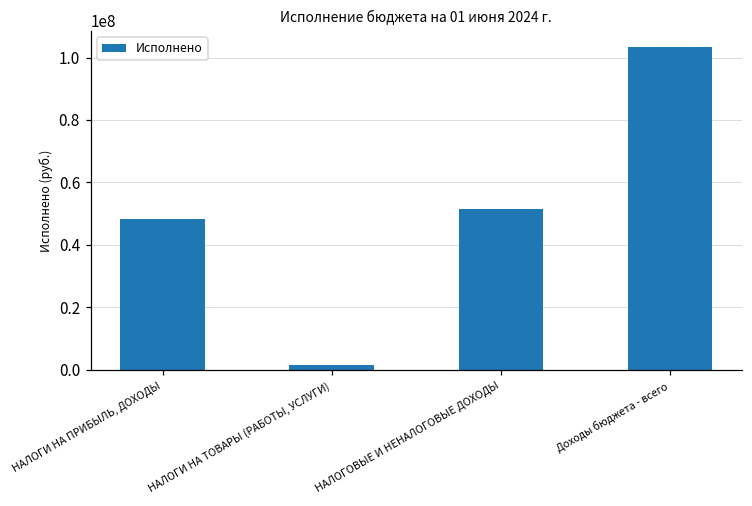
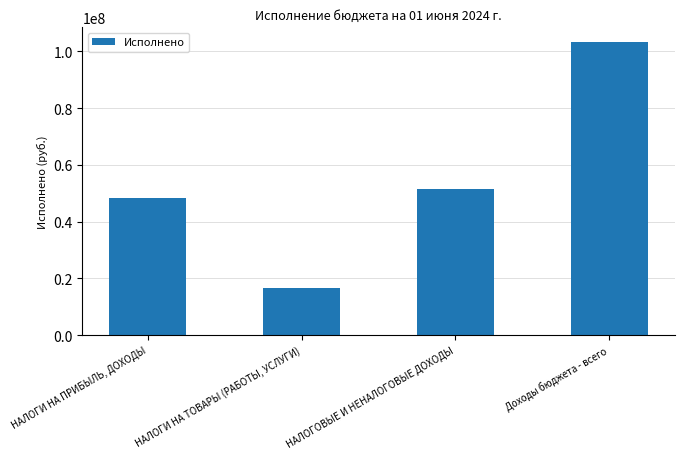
НАЛОГИ НА ТОВАРЫ (РАБОТЫ, УСЛУГИ): 2000000 -> 17000000
